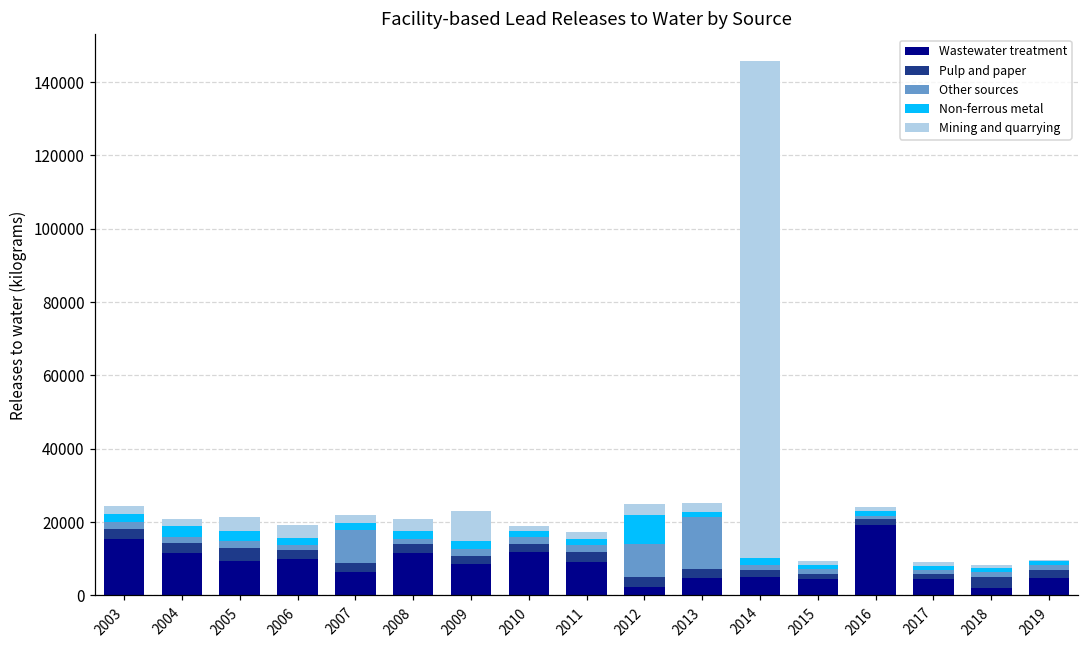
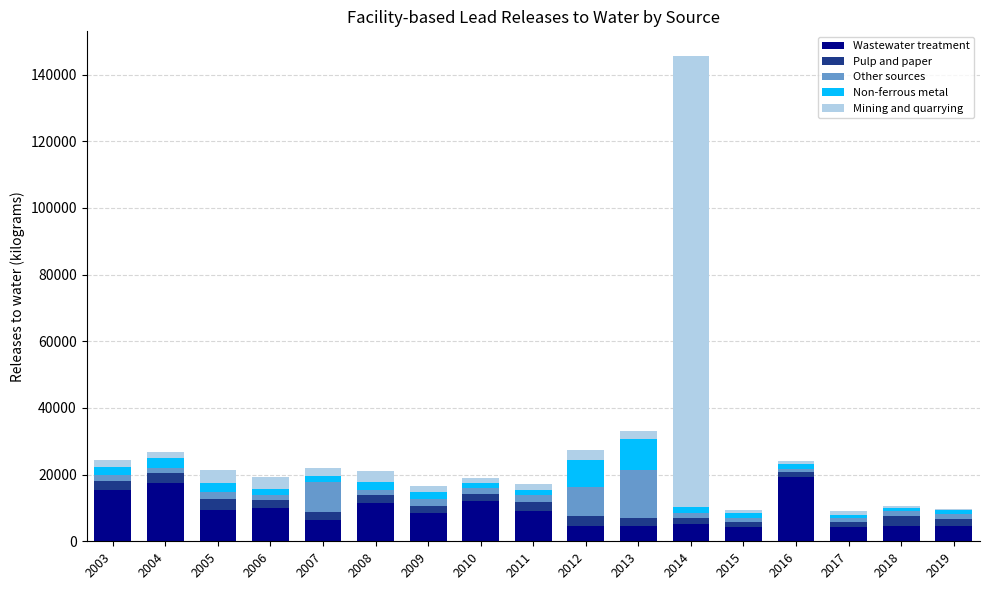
Wastewater treatment, 2004: 12000 -> 18000
Mining and quarrying, 2009: 8000 -> 2000
Wastewater treatment, 2012: 2000 -> 5000
Non-ferrous metal, 2013: 1000 -> 9000
Wastewater treatment, 2018: 2000 -> 5000
